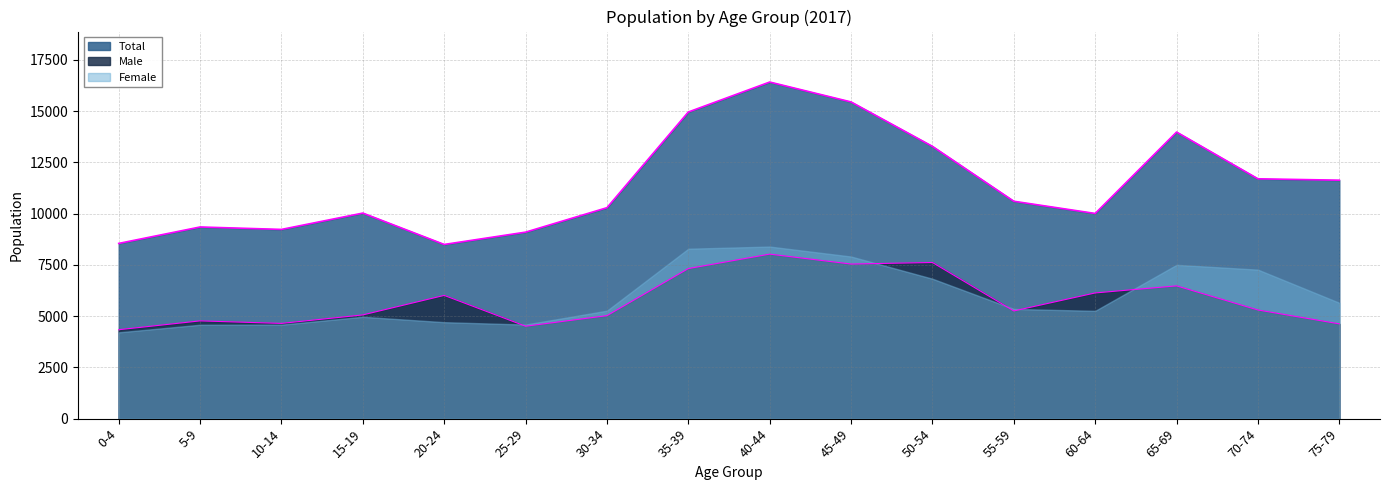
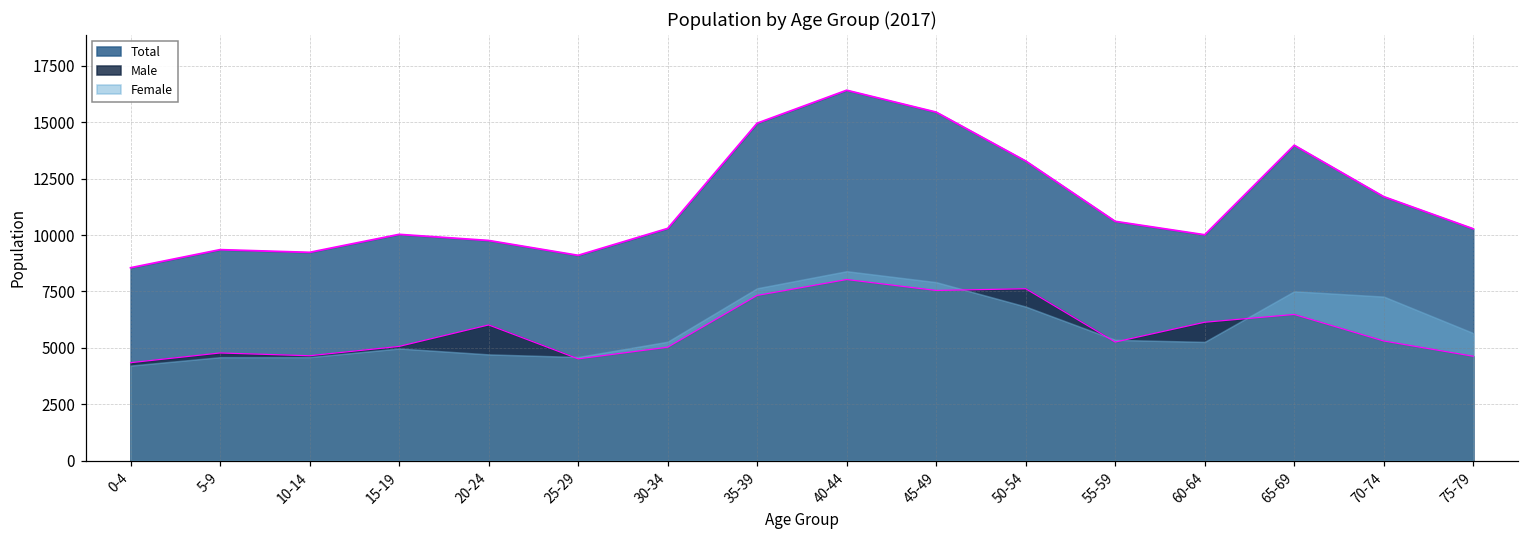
Total, 20-24: 8500 -> 9800
Female, 35-39: 8300 -> 7600
Total, 75-79: 11600 -> 10300
